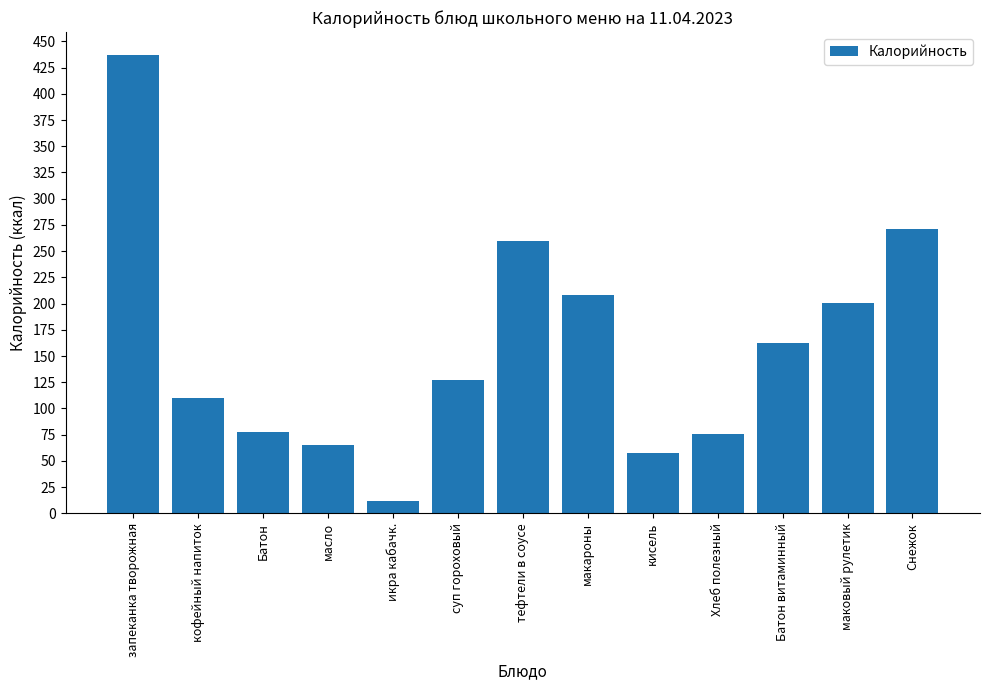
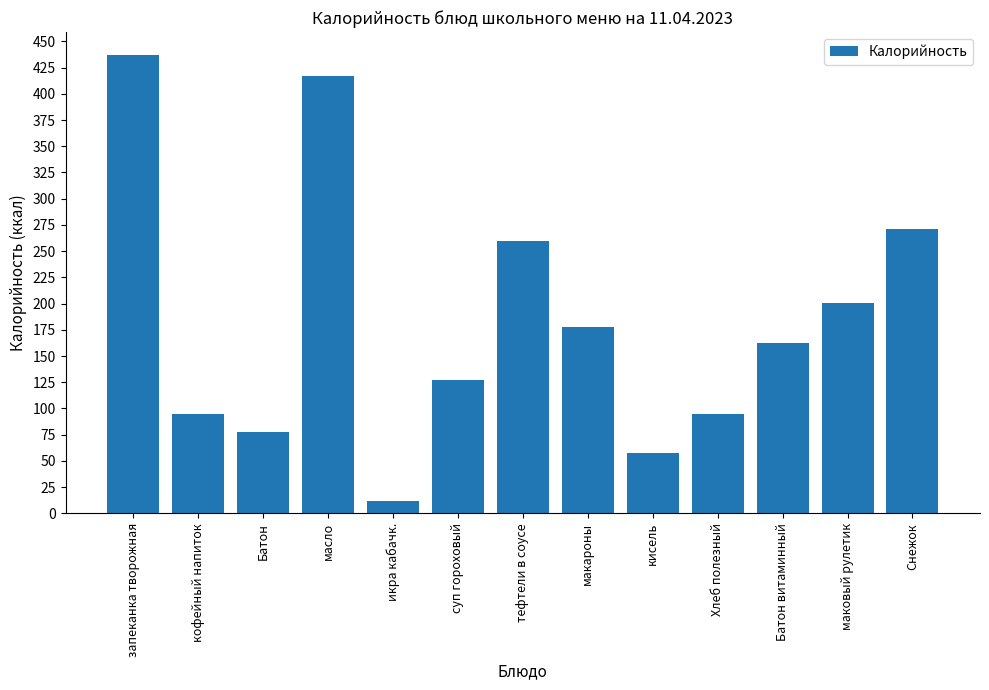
кофейный напиток: 110 -> 95
масло: 65 -> 417
макароны: 208 -> 178
Хлеб полезный: 76 -> 95
